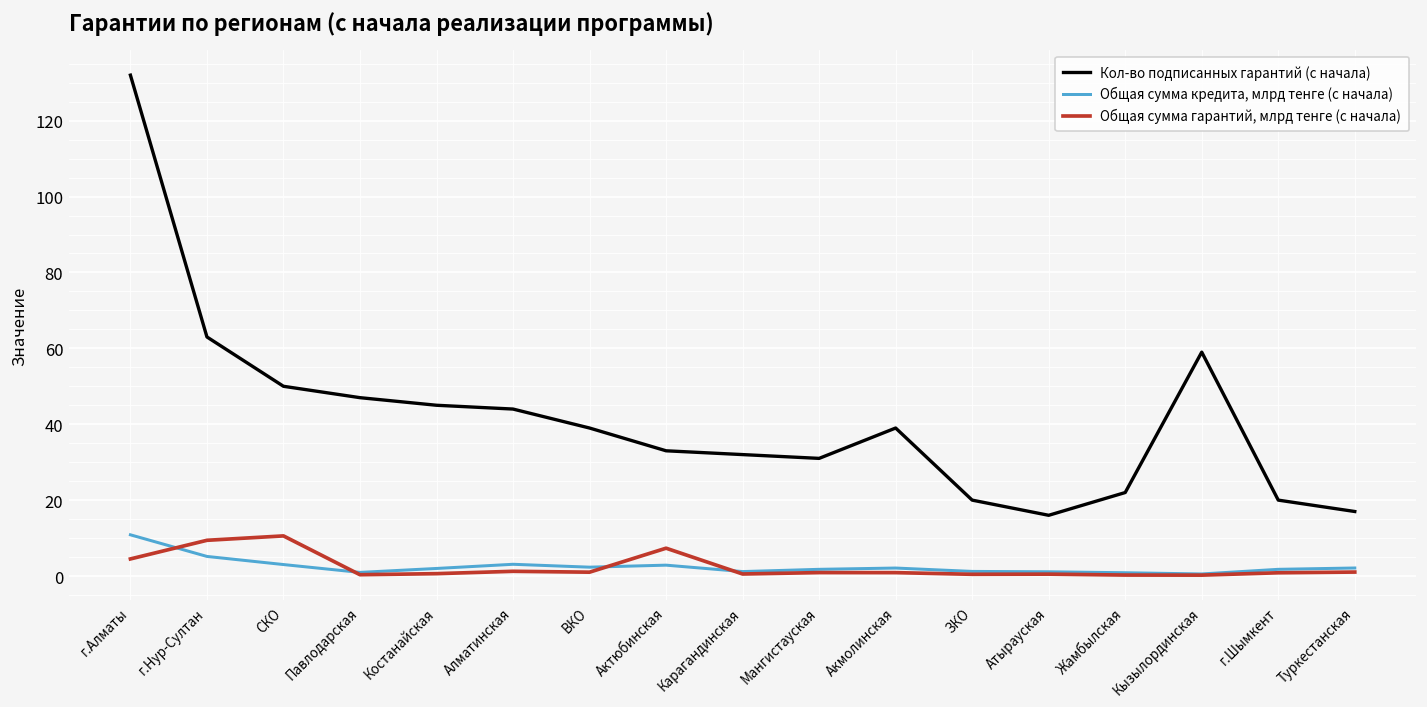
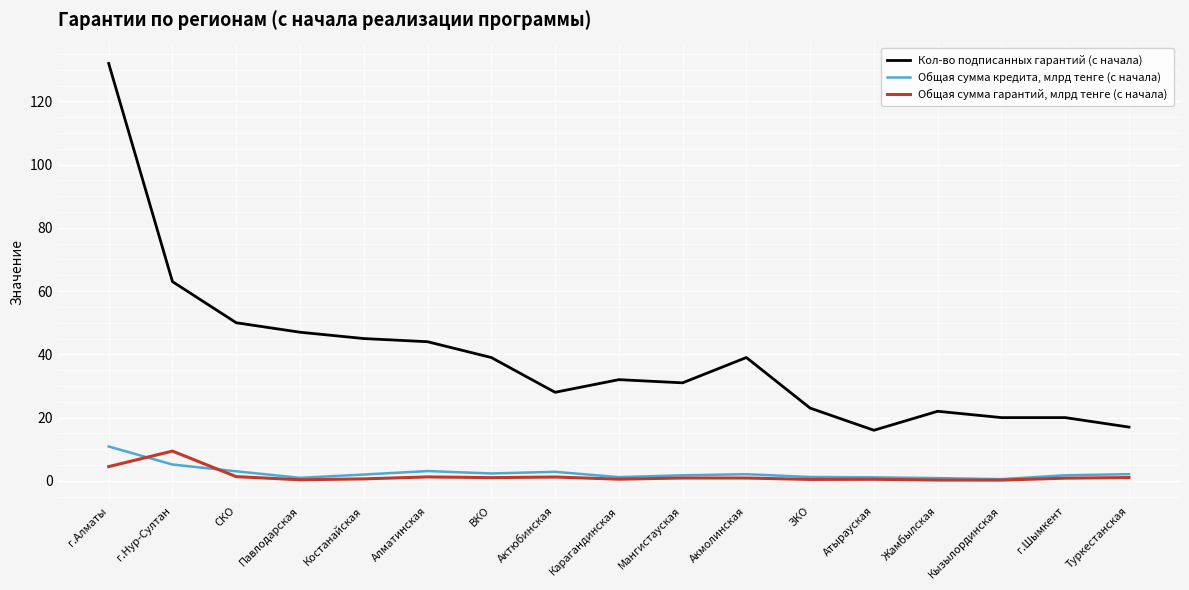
Общая сумма гарантий, млрд тенге (с начала), СКО: 11 -> 1
Кол-во подписанных гарантий (с начала), Актюбинская: 33 -> 28
Общая сумма гарантий, млрд тенге (с начала), Актюбинская: 7 -> 1
Кол-во подписанных гарантий (с начала), ЗКО: 20 -> 23
Кол-во подписанных гарантий (с начала), Кызылординская: 59 -> 20
